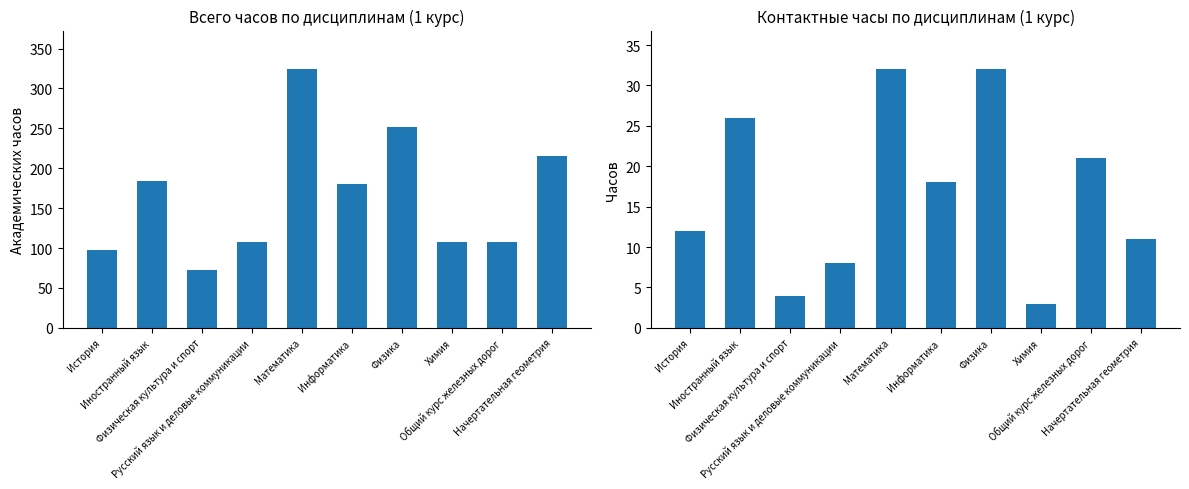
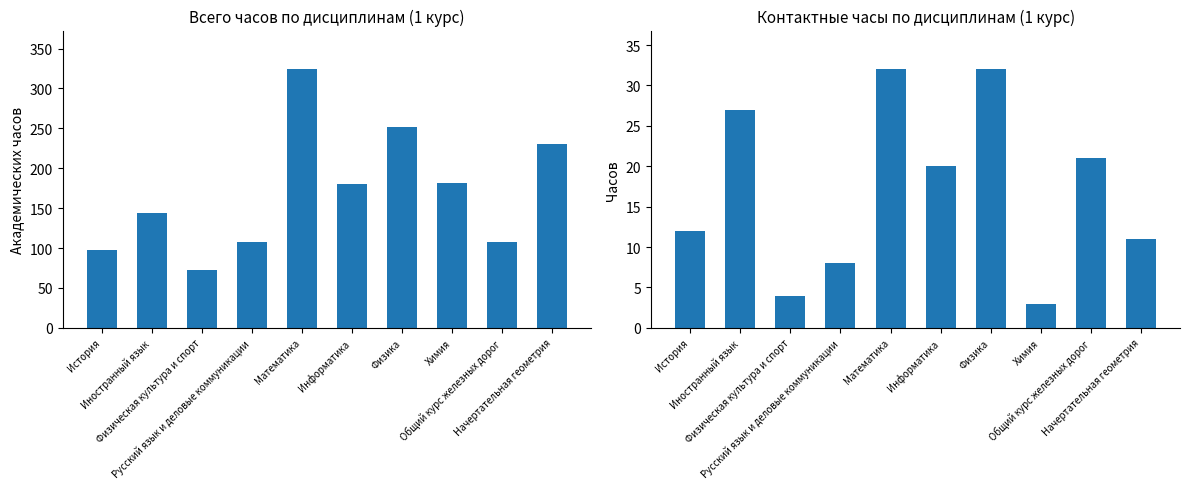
Всего часов по дисциплинам (1 курс), Иностранный язык: 180 -> 140
Всего часов по дисциплинам (1 курс), Химия: 110 -> 180
Всего часов по дисциплинам (1 курс), Начертательная геометрия: 220 -> 230
Контактные часы по дисциплинам (1 курс), Иностранный язык: 26 -> 27
Контактные часы по дисциплинам (1 курс), Информатика: 18 -> 20
